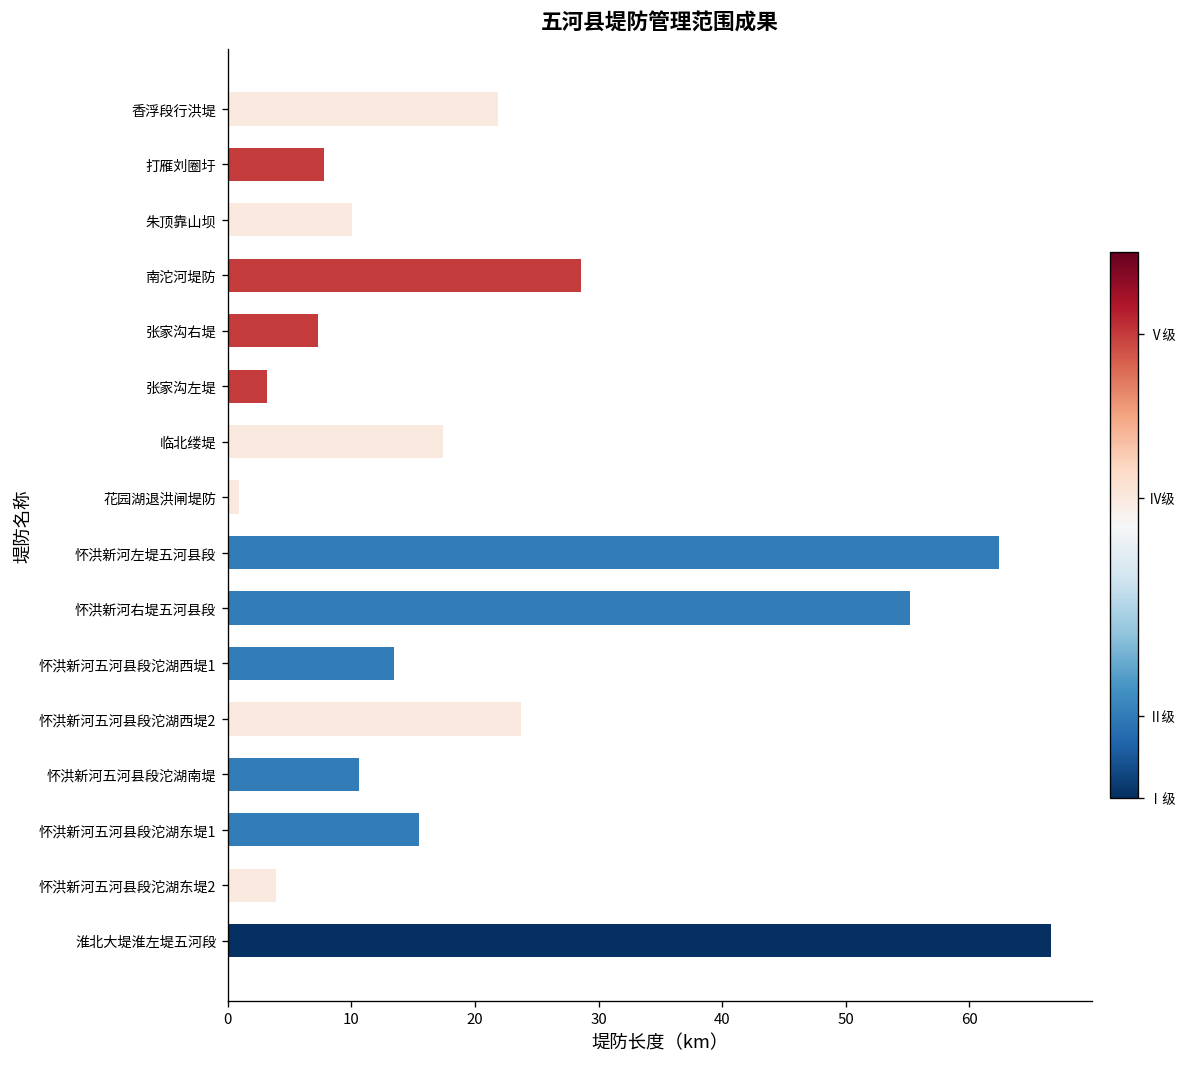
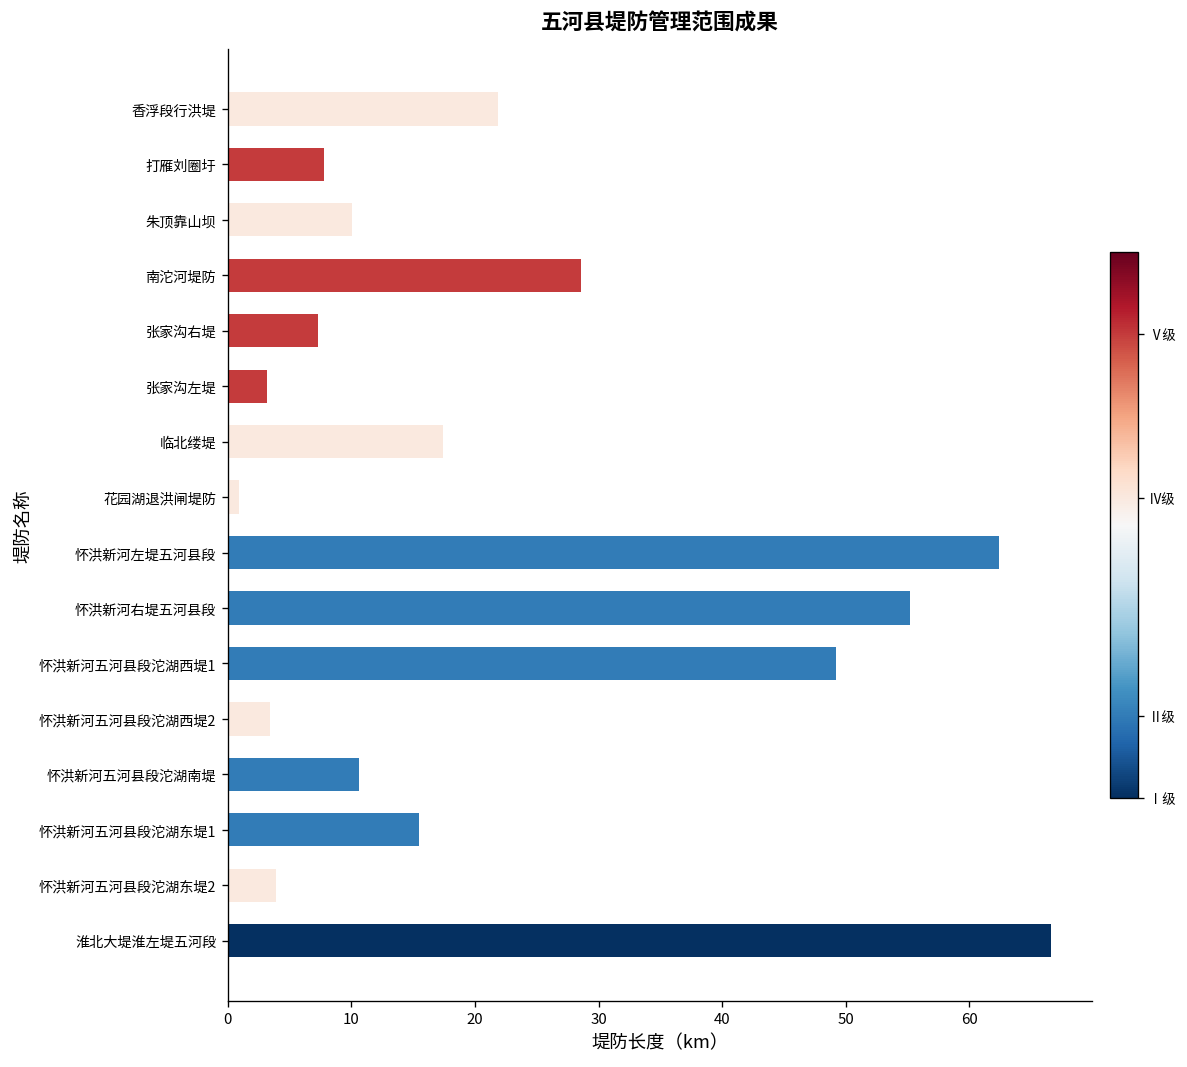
怀洪新河五河县段沱湖西堤1: 13.5 -> 49.2
怀洪新河五河县段沱湖西堤2: 23.7 -> 3.4
